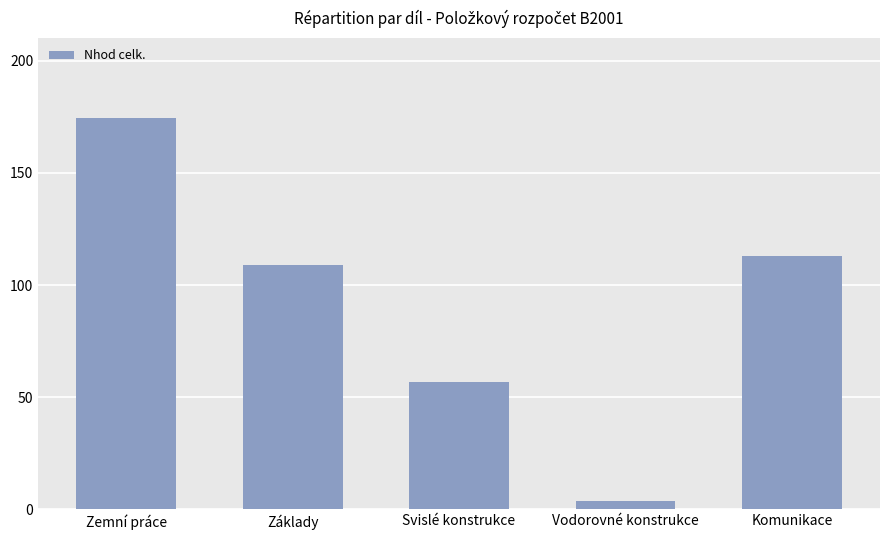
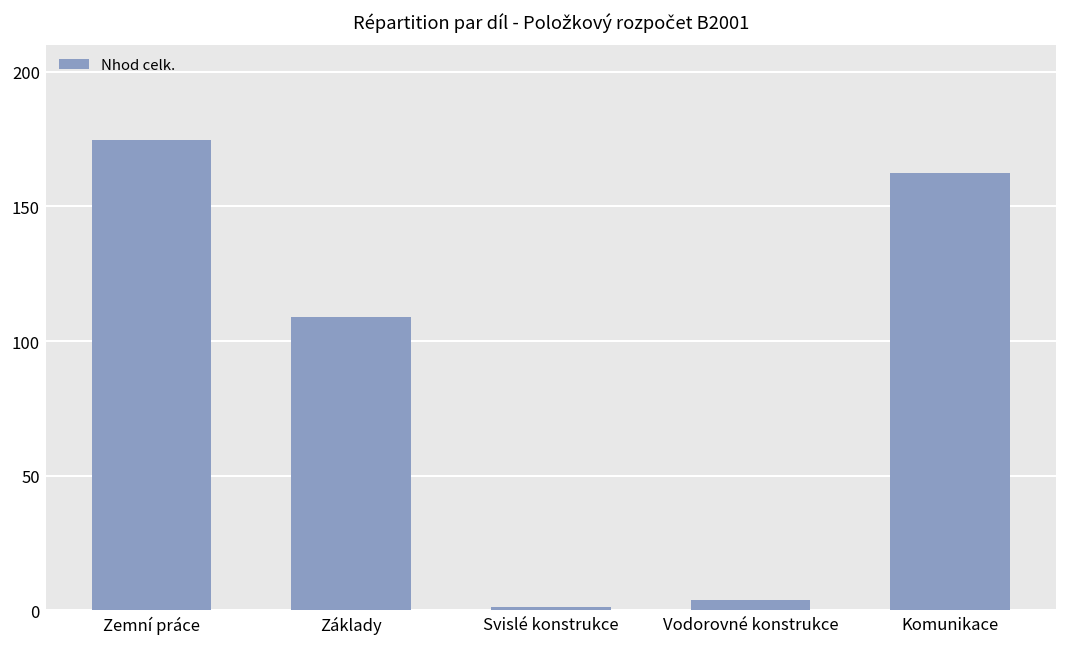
Svislé konstrukce: 57 -> 1
Komunikace: 113 -> 162
